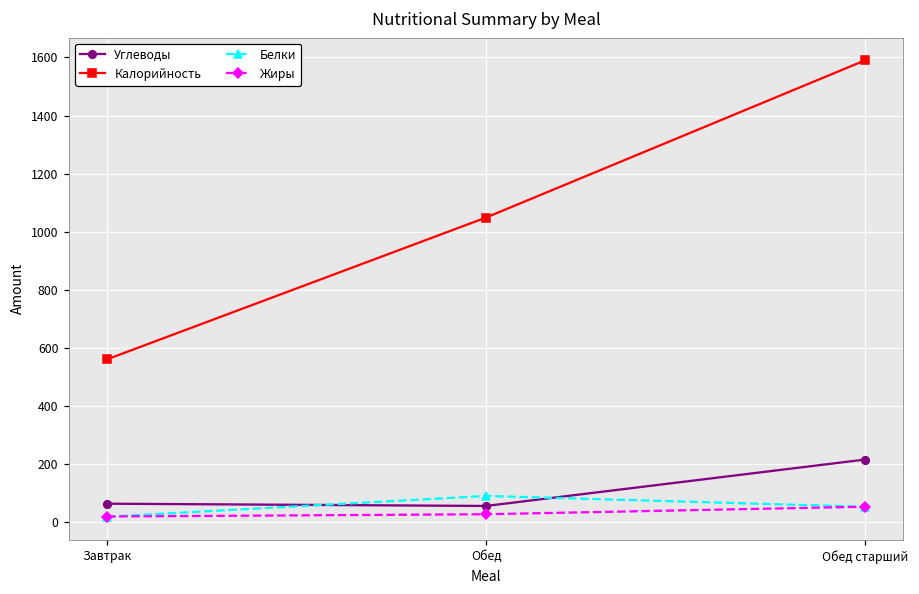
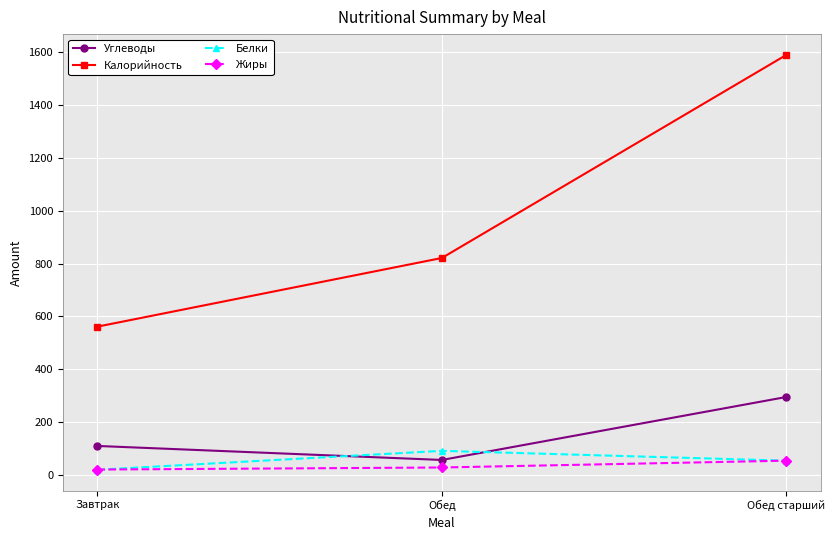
Углеводы, Завтрак: 60 -> 110
Калорийность, Обед: 1050 -> 820
Углеводы, Обед старший: 220 -> 290
